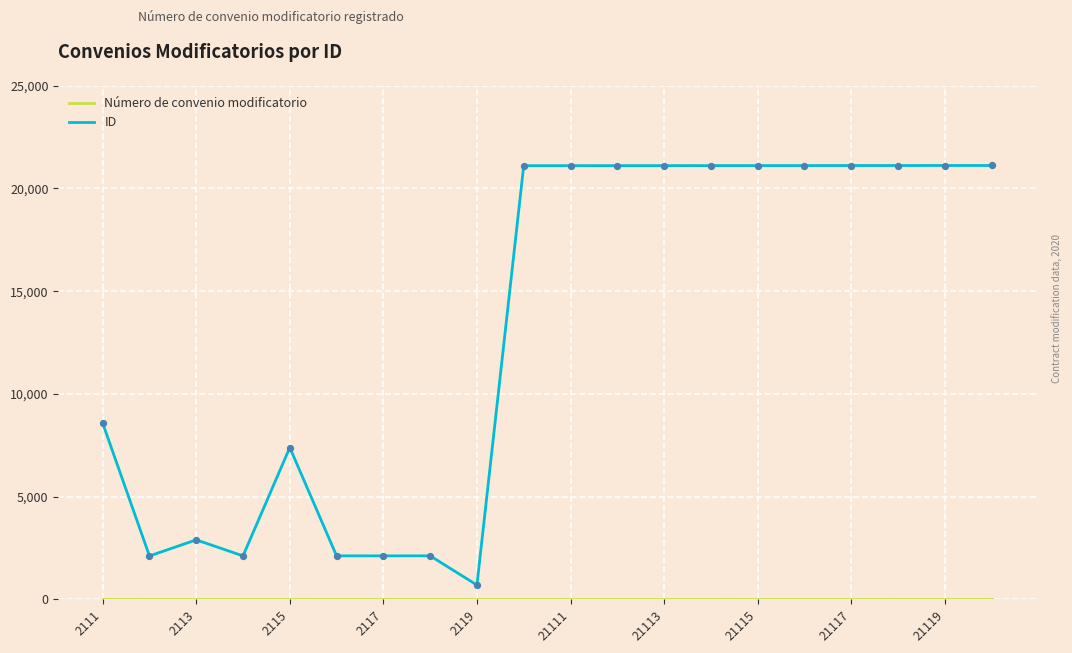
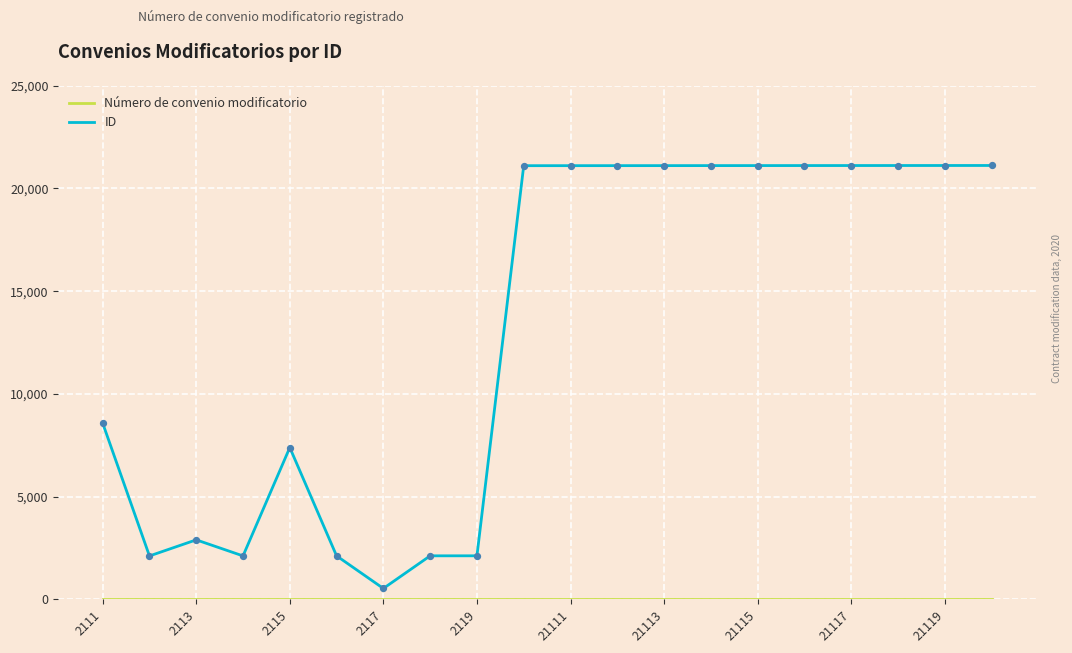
ID, 2117: 2,100 -> 500
ID, 2119: 700 -> 2,100
